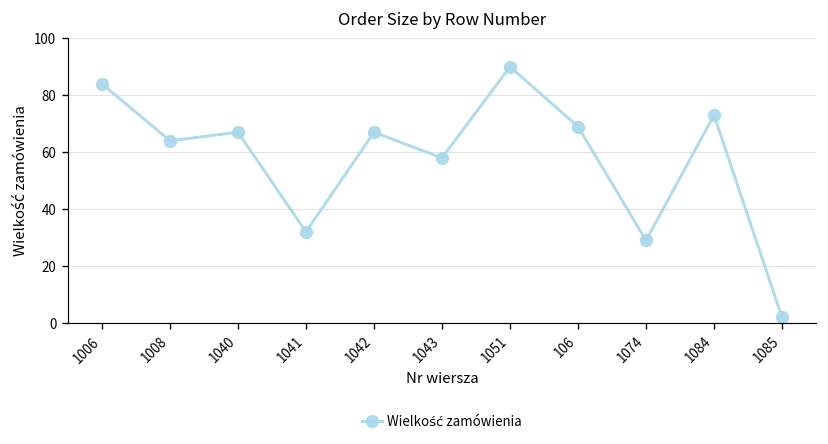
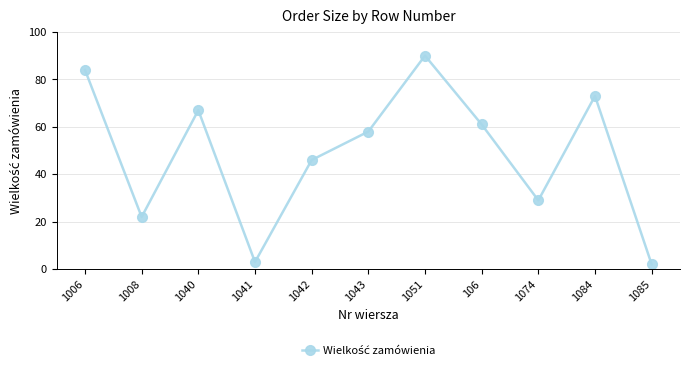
1008: 64 -> 22
1041: 32 -> 3
1042: 67 -> 46
106: 69 -> 61
